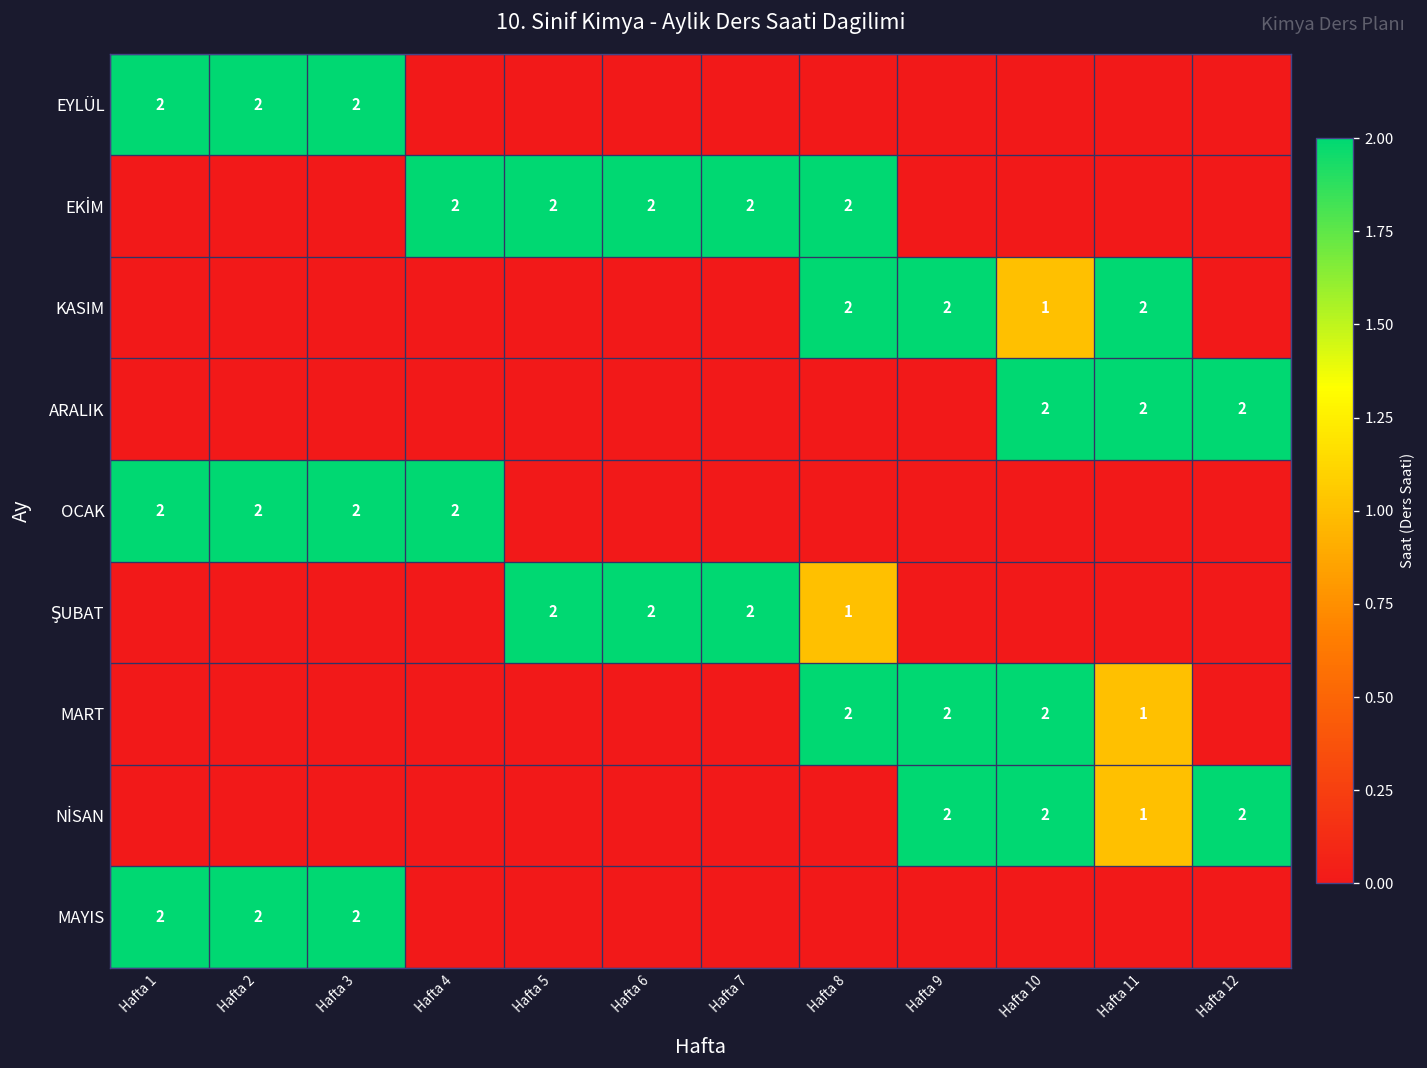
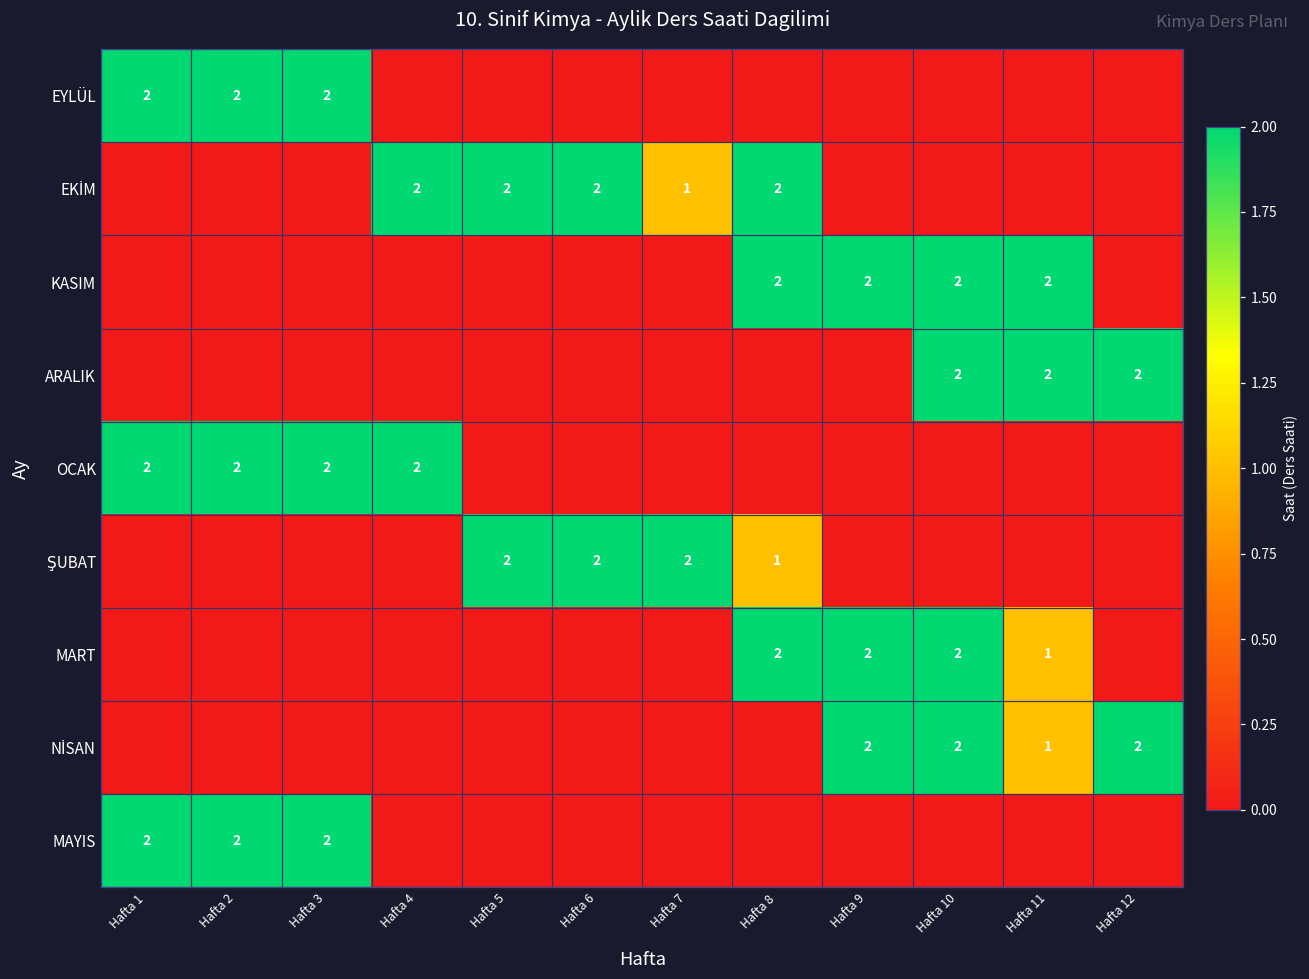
EKİM, Hafta 7: 2 -> 1
KASIM, Hafta 10: 1 -> 2
